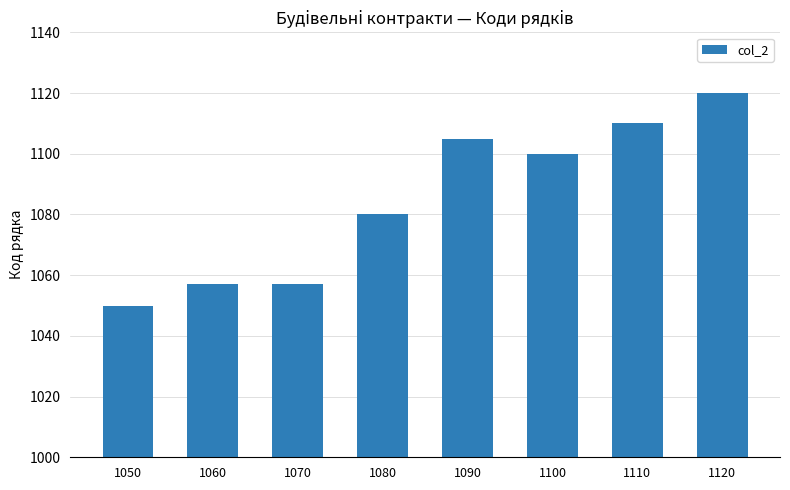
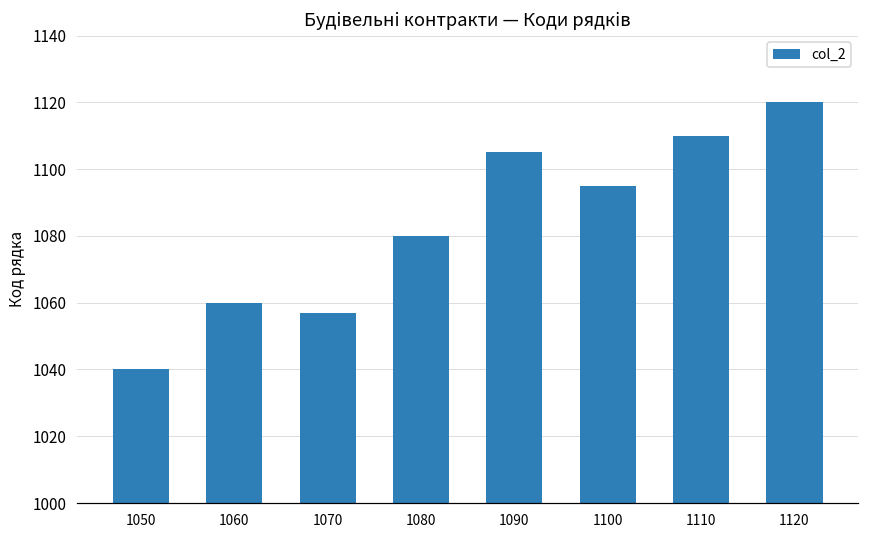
1050: 1050 -> 1040
1060: 1057 -> 1060
1100: 1100 -> 1095
